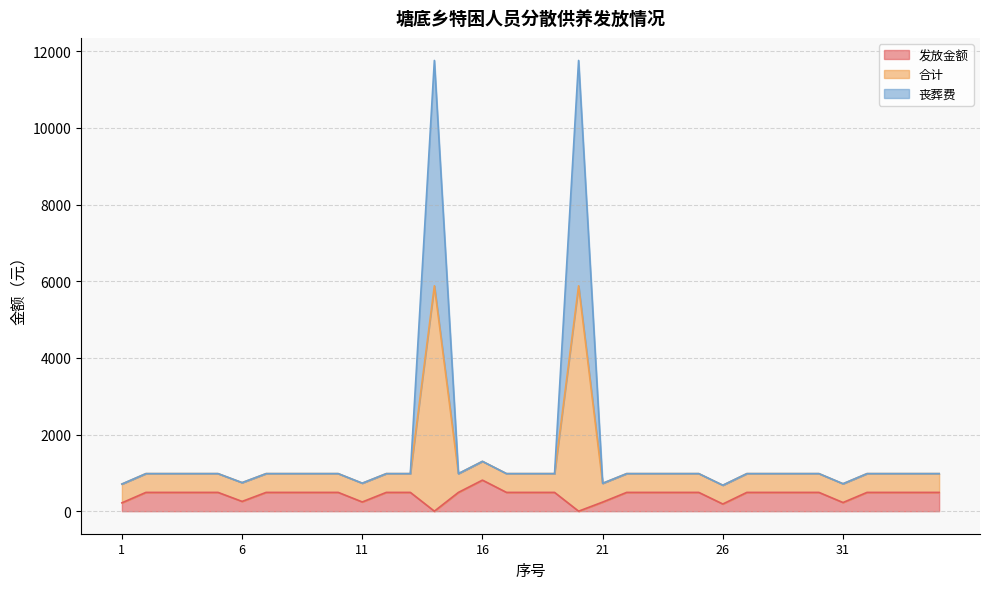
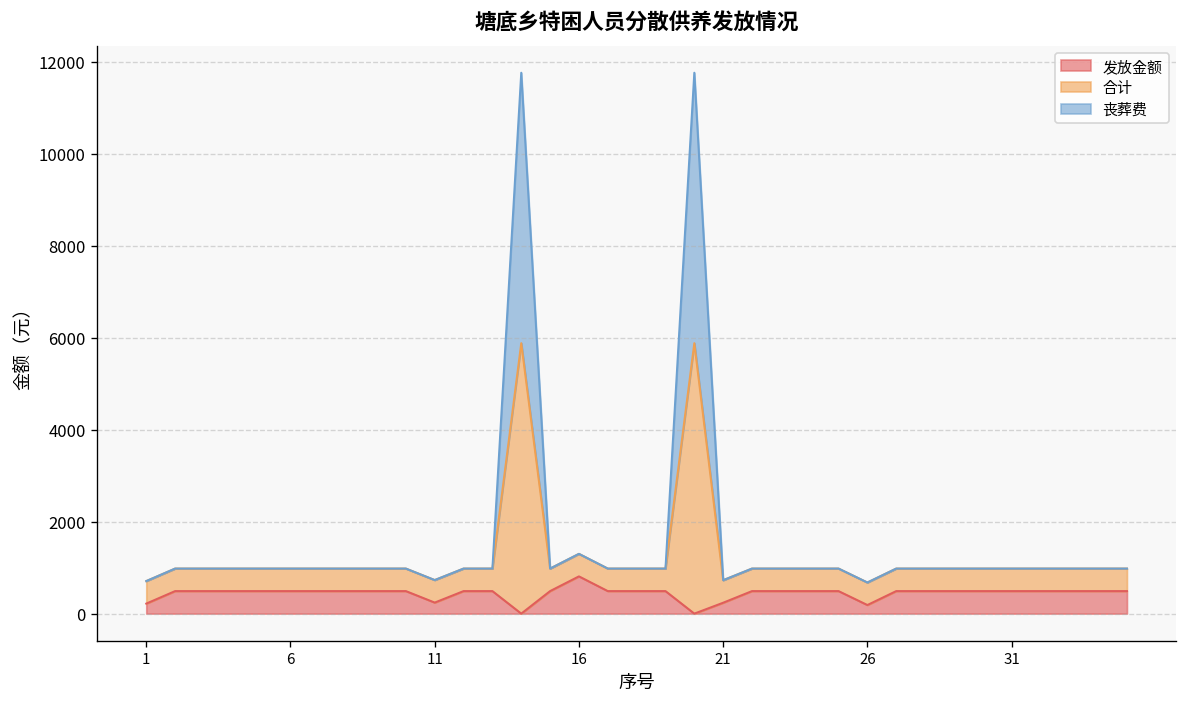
发放金额, 6: 300 -> 500
发放金额, 31: 200 -> 500
